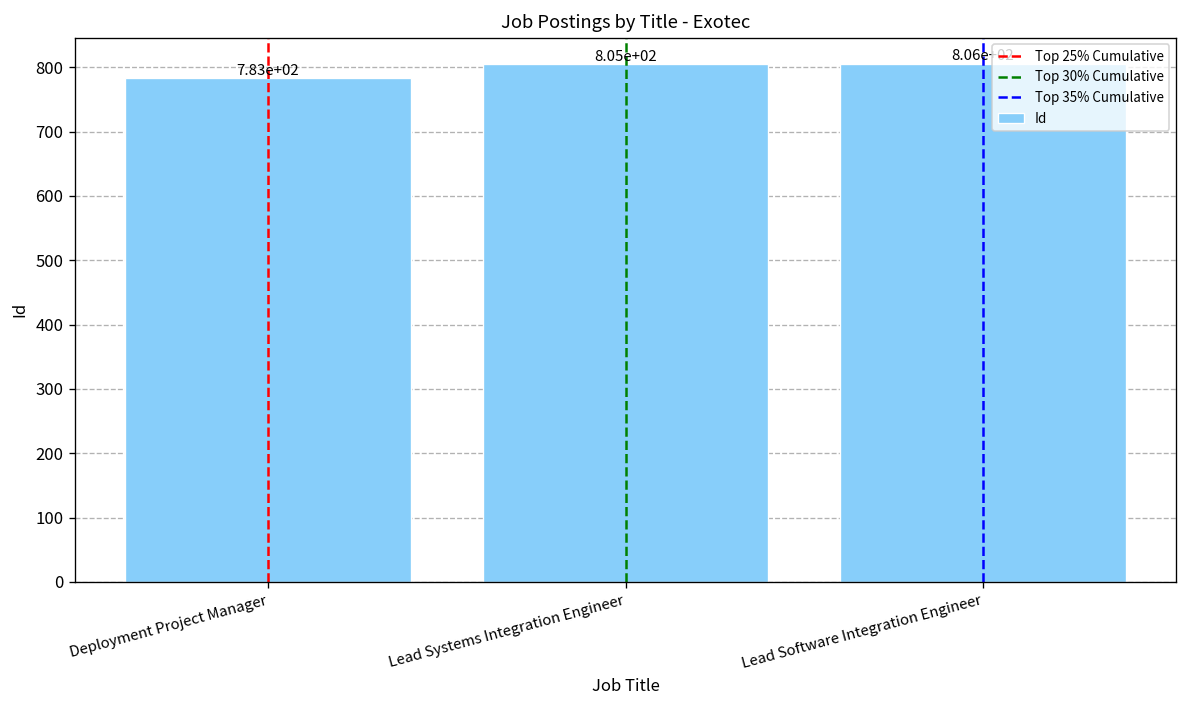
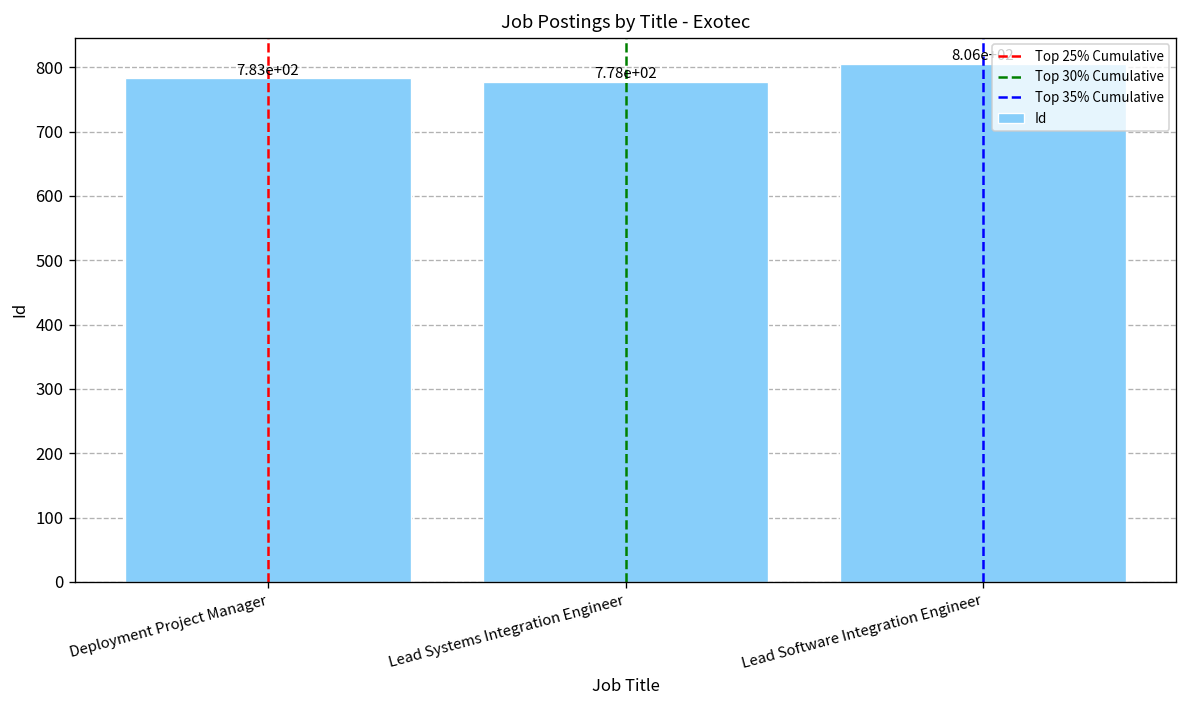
Lead Systems Integration Engineer: 8.05e+02 -> 7.78e+02
